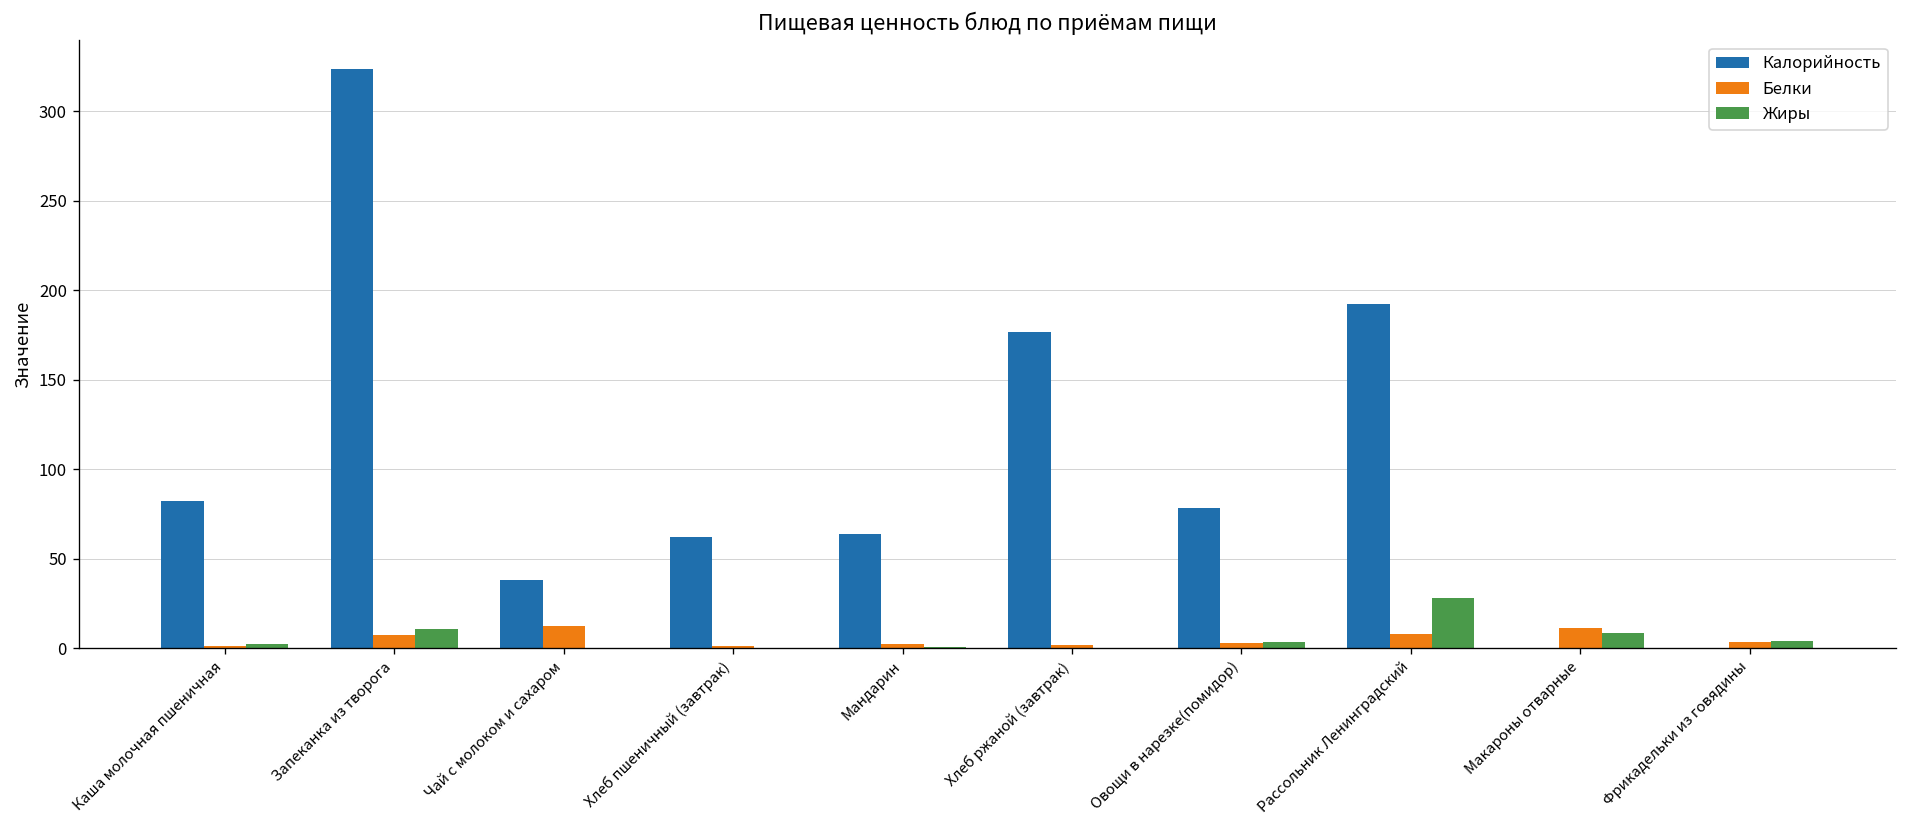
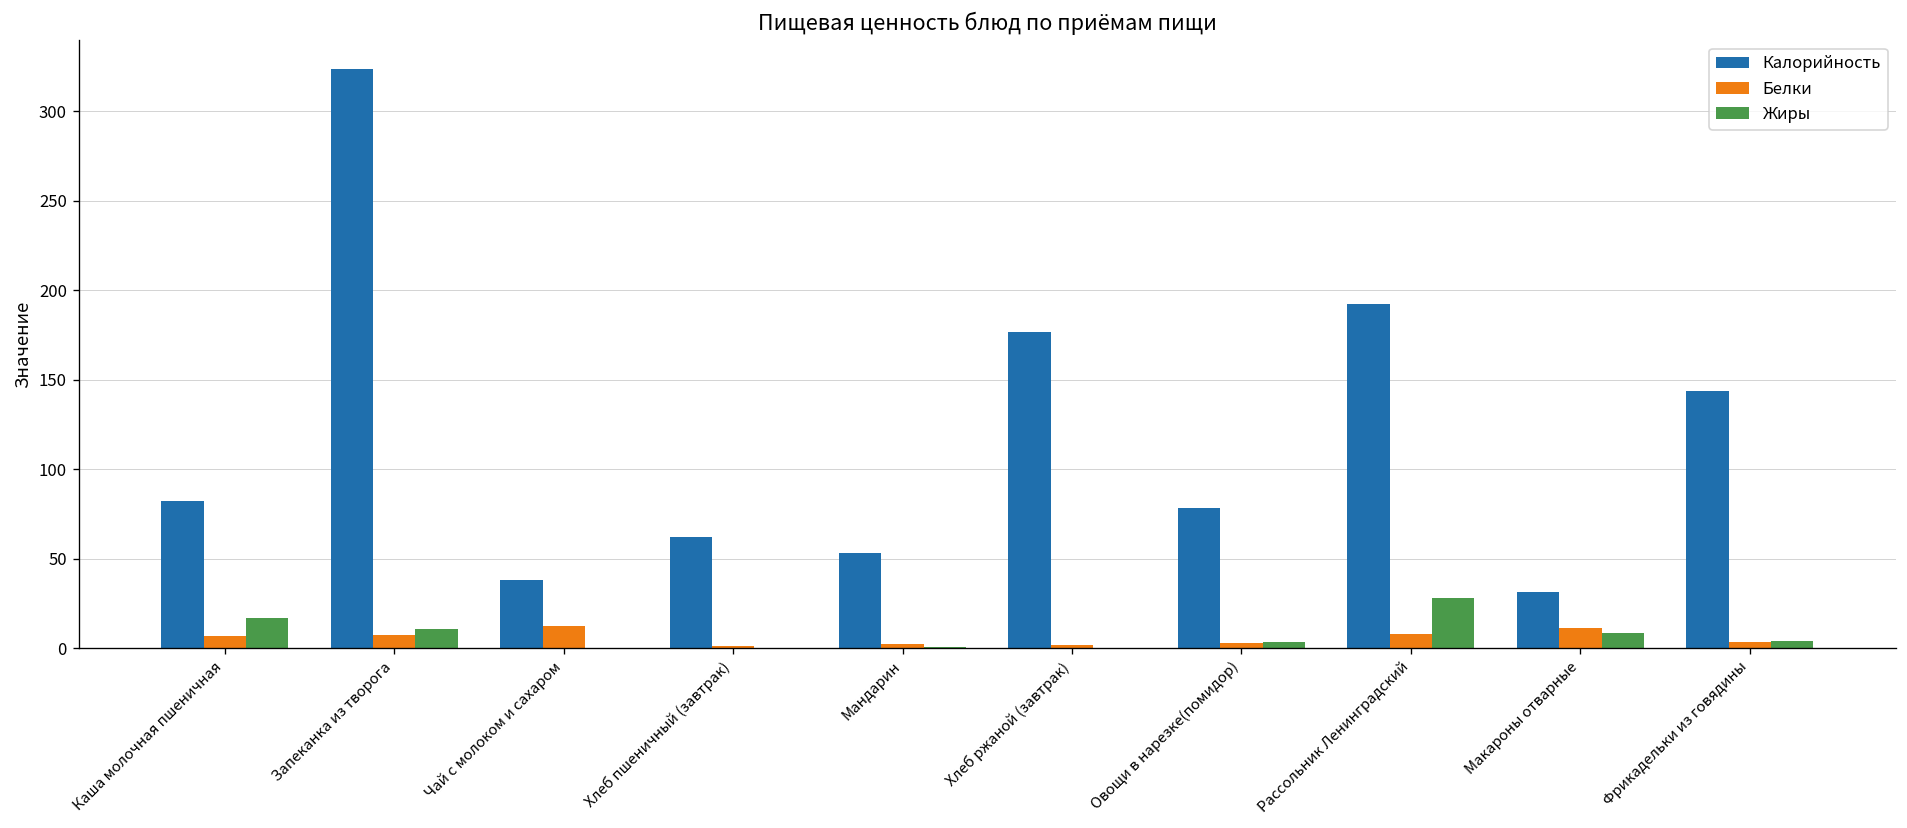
Белки, Каша молочная пшеничная: 1 -> 7
Жиры, Каша молочная пшеничная: 2 -> 17
Калорийность, Мандарин: 64 -> 53
Калорийность, Макароны отварные: 0 -> 31
Калорийность, Фрикадельки из говядины: 0 -> 144
